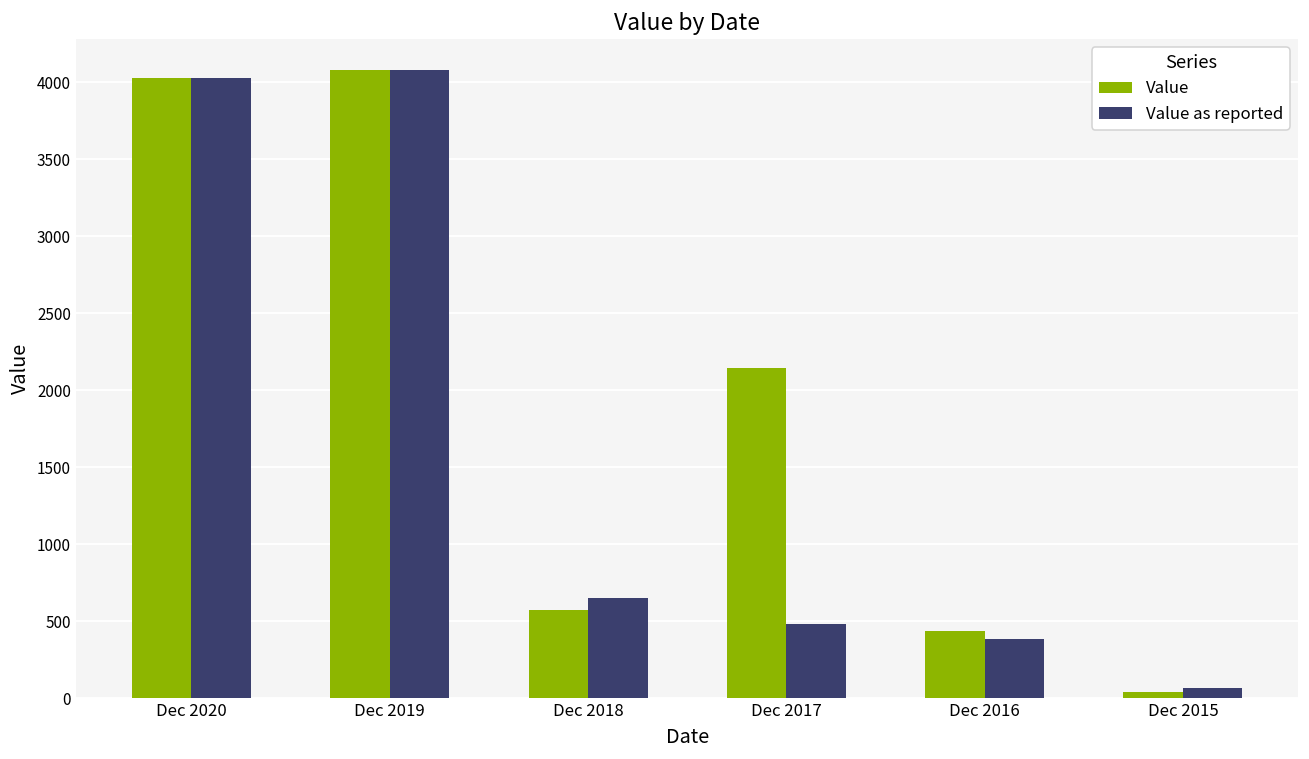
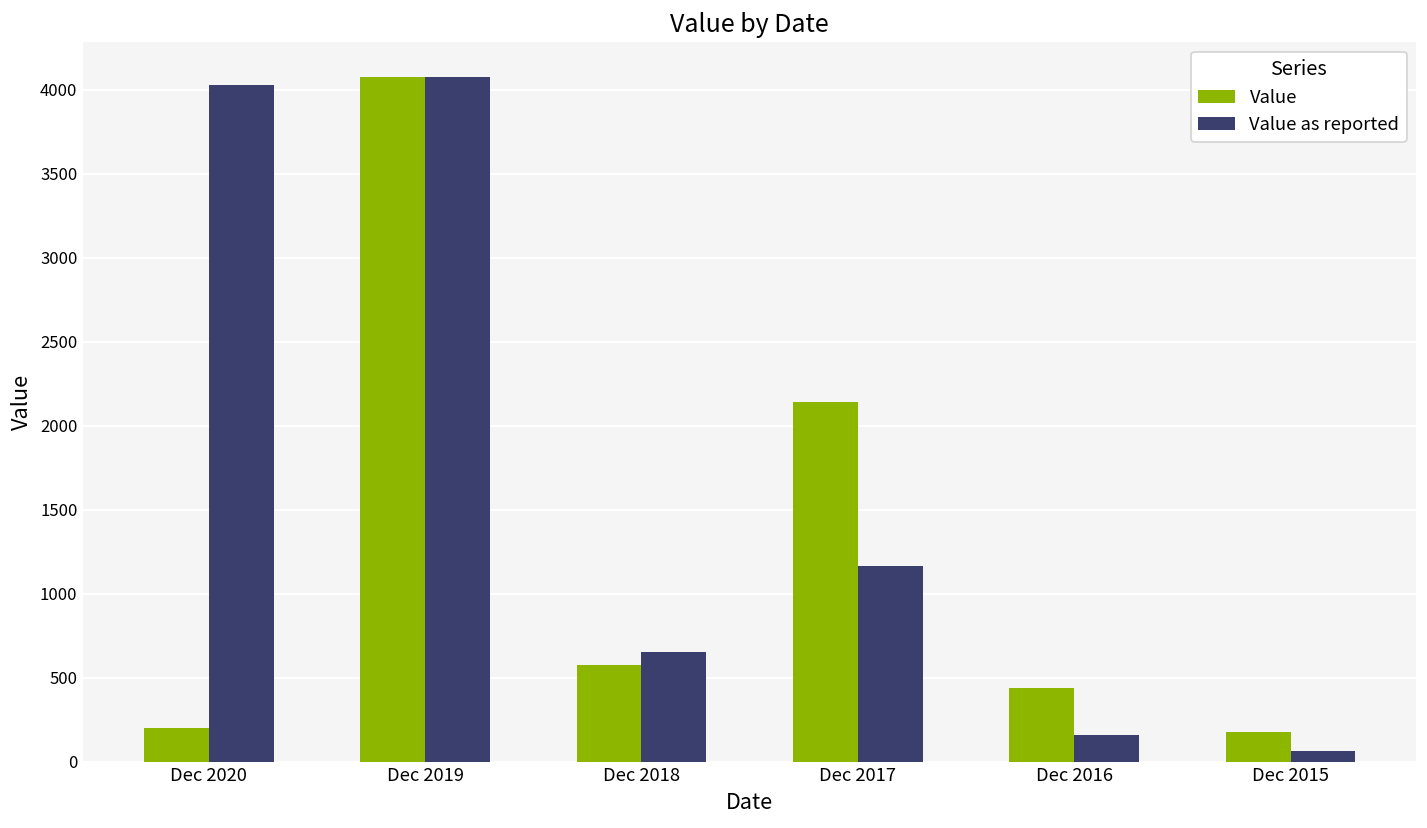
Value, Dec 2020: 4030 -> 200
Value as reported, Dec 2017: 480 -> 1170
Value as reported, Dec 2016: 380 -> 160
Value, Dec 2015: 40 -> 180
